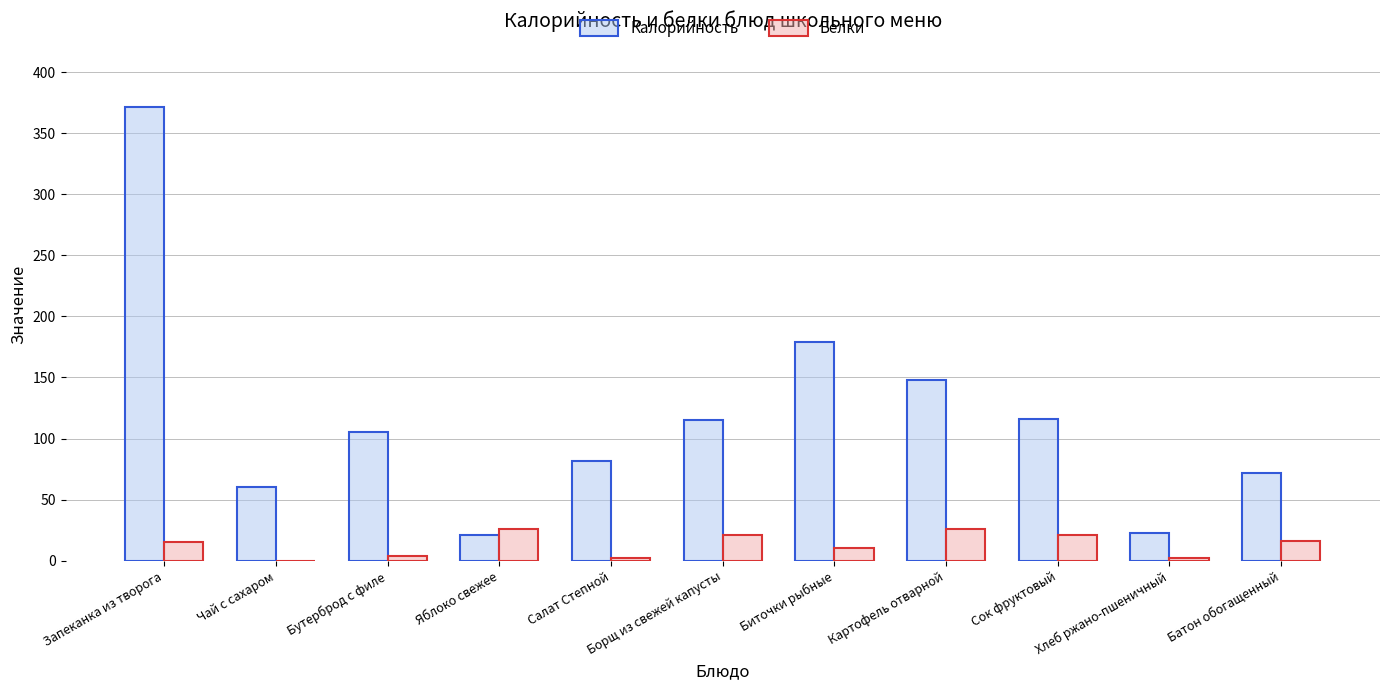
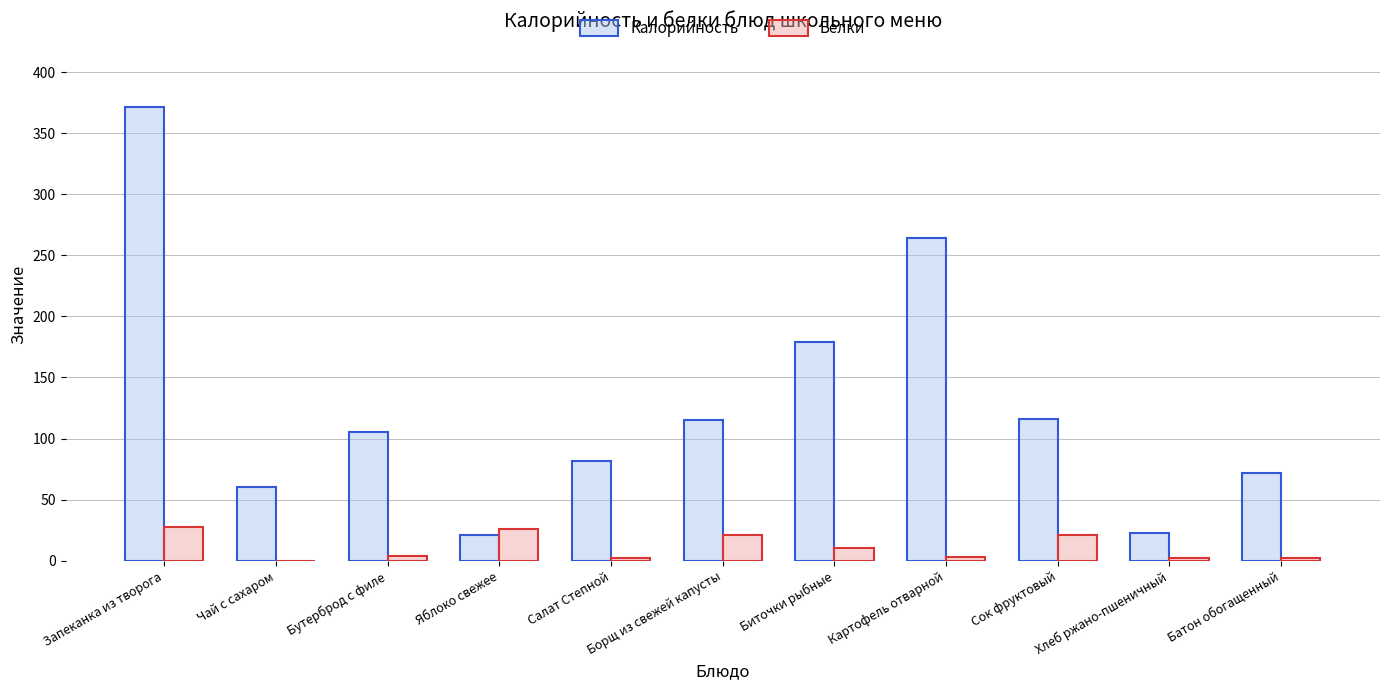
Белки, Запеканка из творога: 15 -> 28
Калорийность, Картофель отварной: 148 -> 264
Белки, Картофель отварной: 26 -> 3
Белки, Батон обогащенный: 16 -> 2
